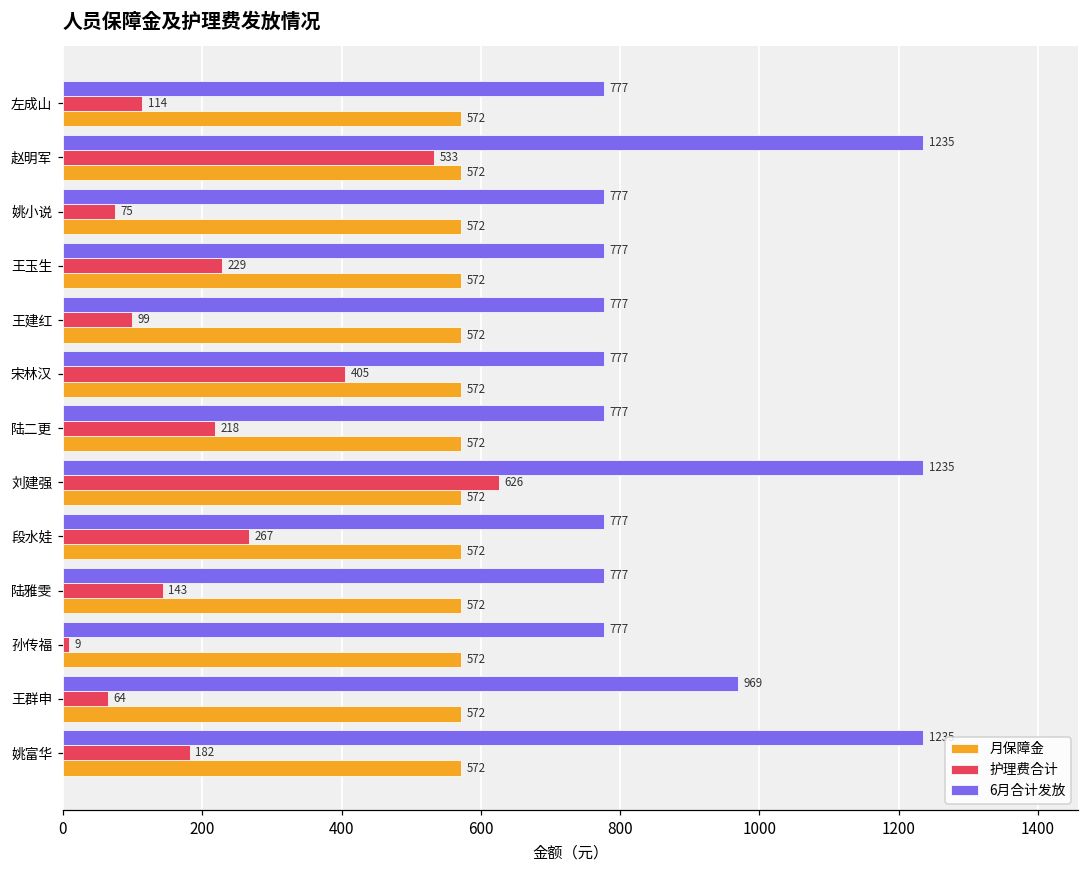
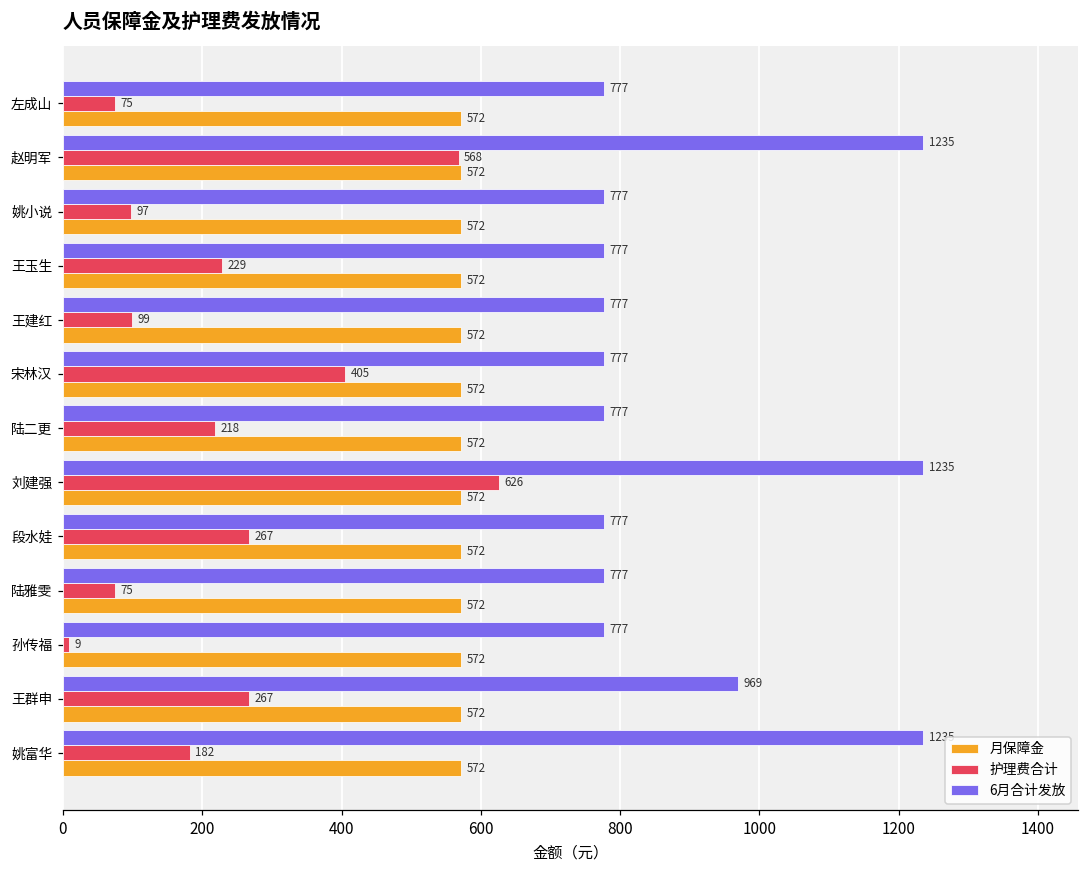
护理费合计, 左成山: 114 -> 75
护理费合计, 赵明军: 533 -> 568
护理费合计, 姚小说: 75 -> 97
护理费合计, 陆雅雯: 143 -> 75
护理费合计, 王群申: 64 -> 267
